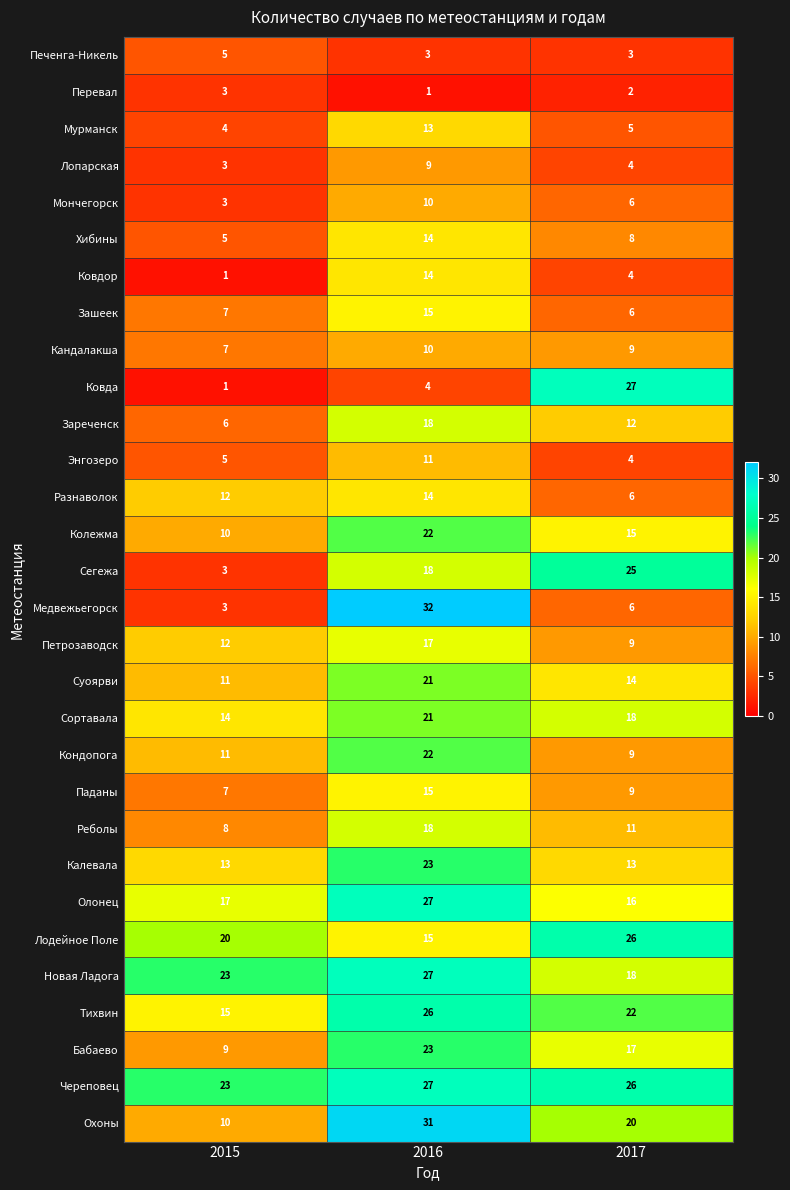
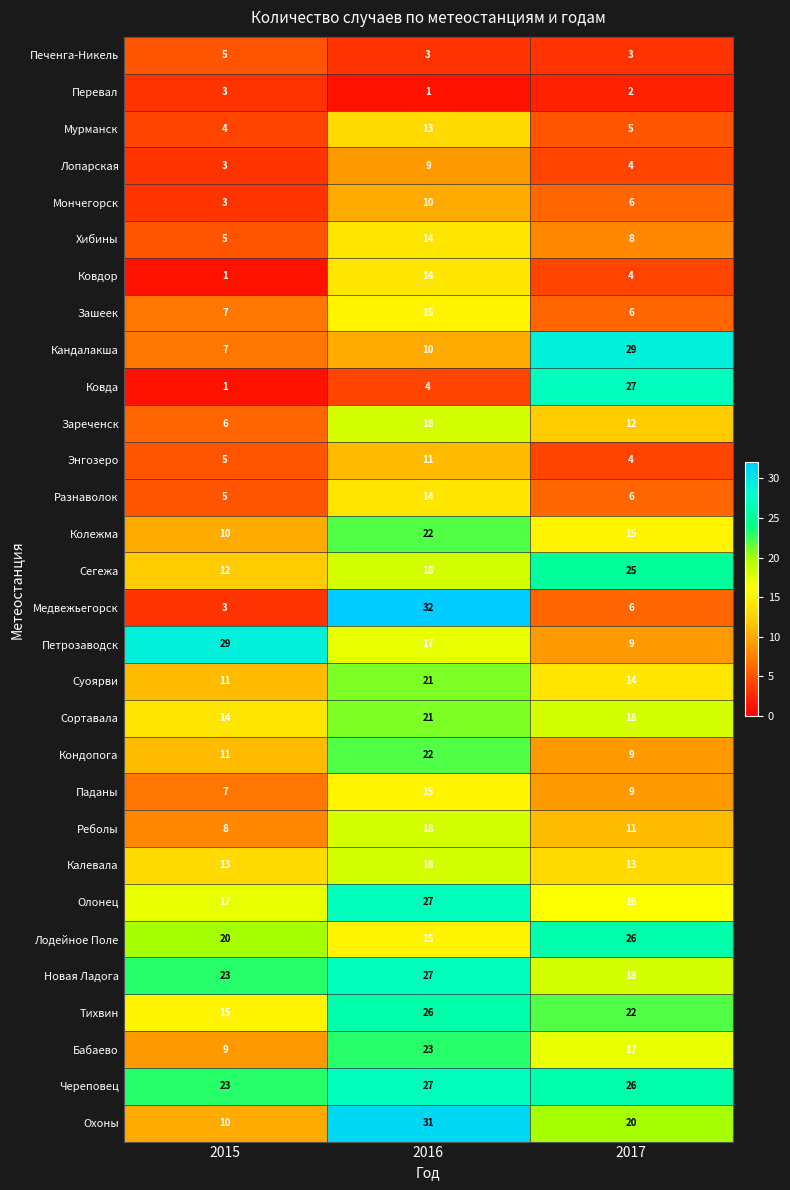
Кандалакша, 2017: 9 -> 29
Разнаволок, 2015: 12 -> 5
Сегежа, 2015: 3 -> 12
Петрозаводск, 2015: 12 -> 29
Калевала, 2016: 23 -> 18
